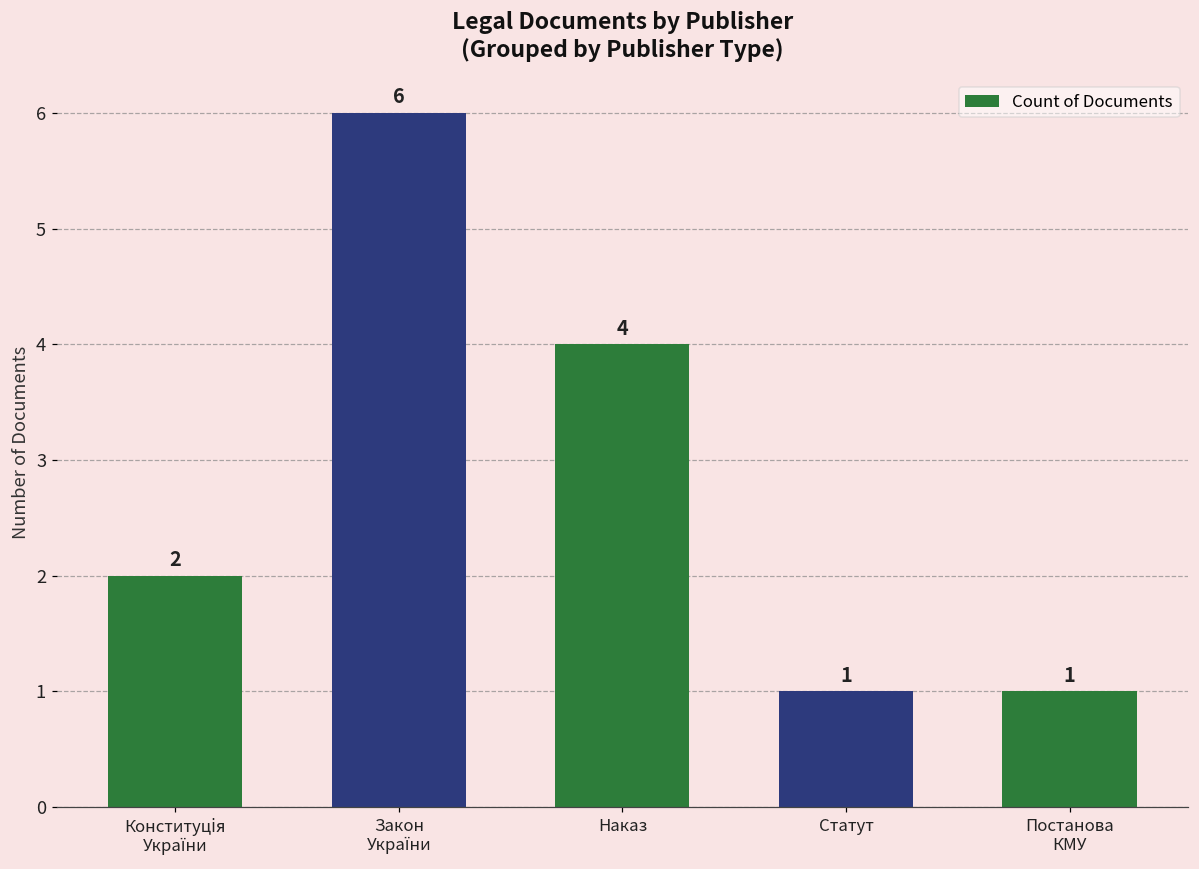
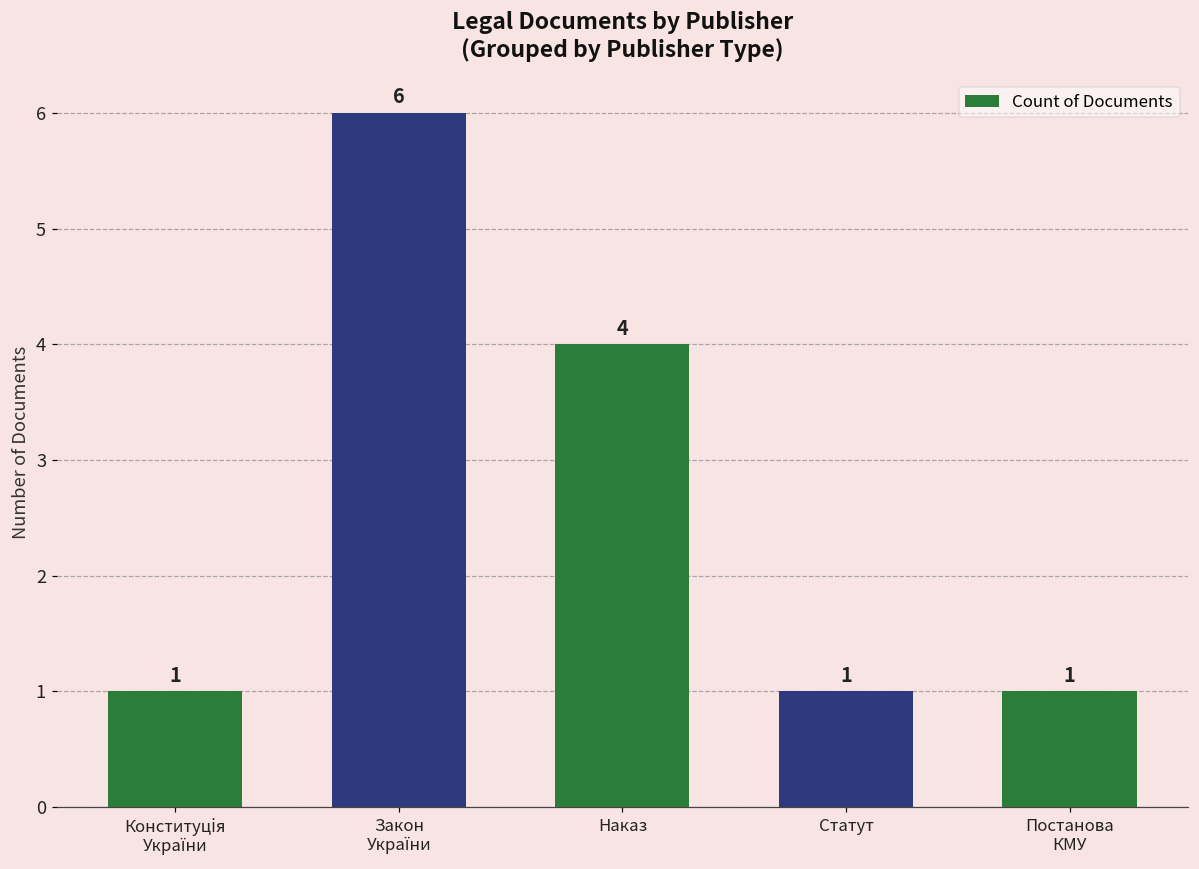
Конституція України: 2 -> 1
